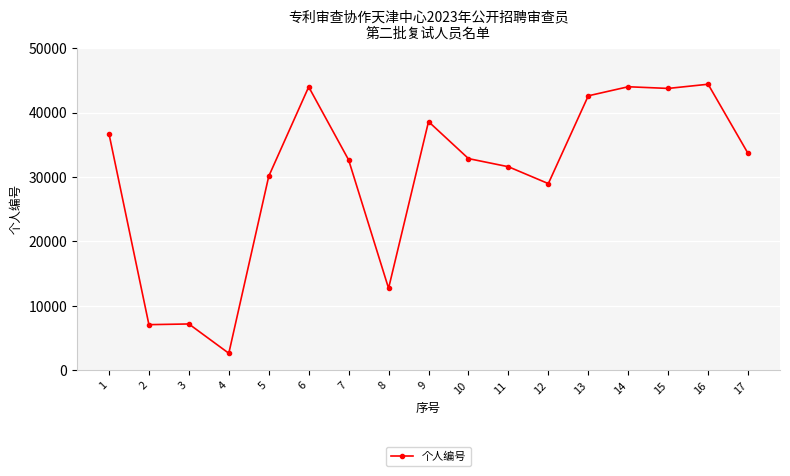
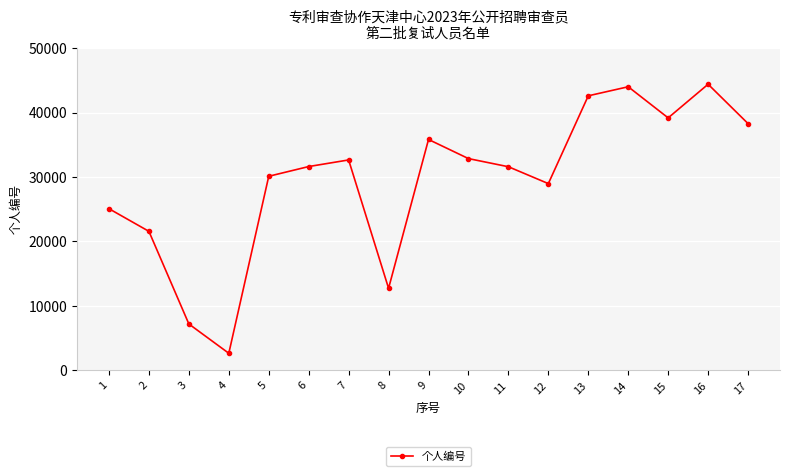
1: 37000 -> 25000
2: 7000 -> 22000
6: 44000 -> 32000
9: 39000 -> 36000
15: 44000 -> 39000
17: 34000 -> 38000
